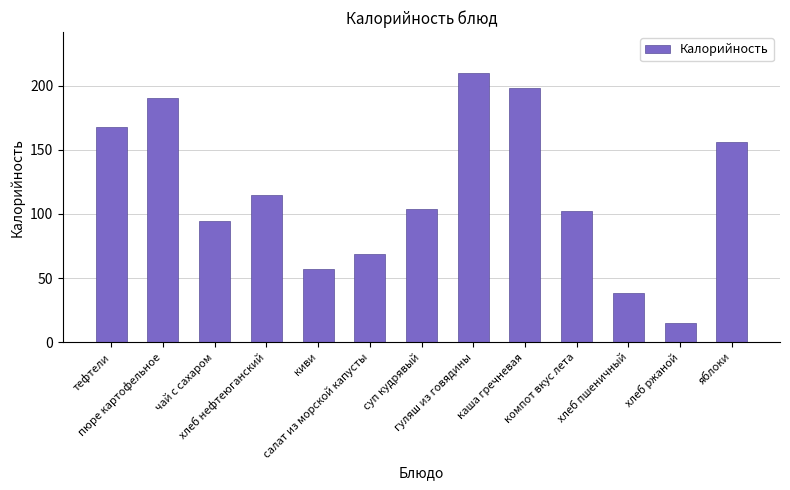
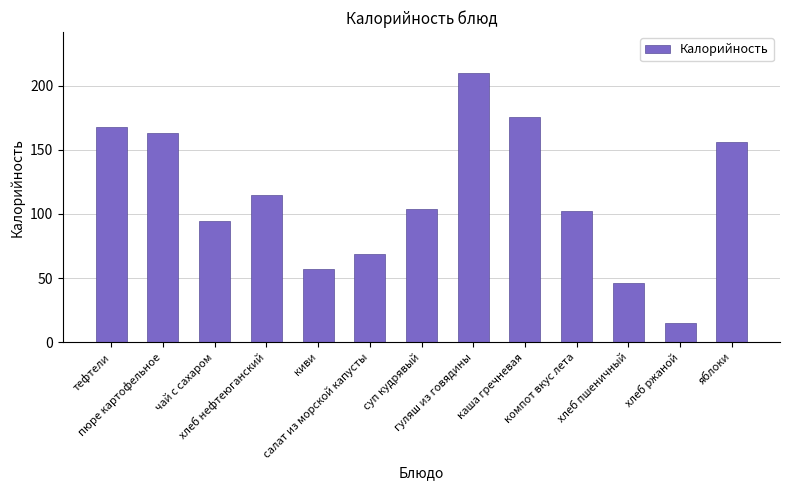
пюре картофельное: 191 -> 164
каша гречневая: 198 -> 176
хлеб пшеничный: 38 -> 46
